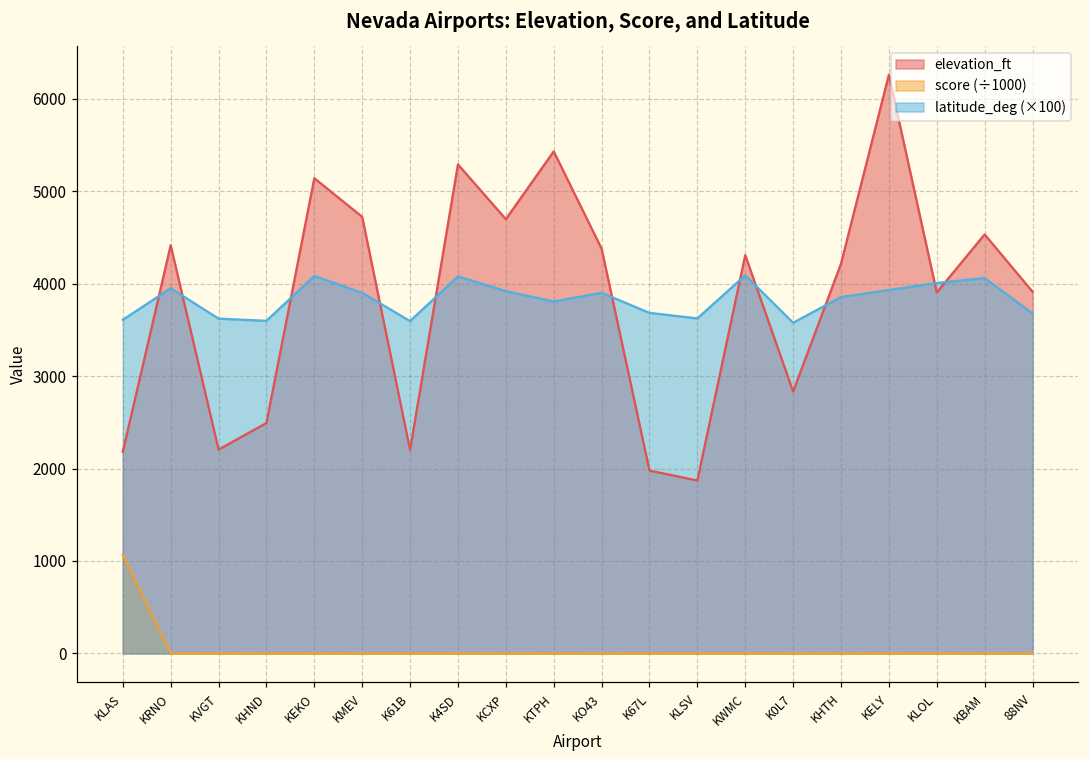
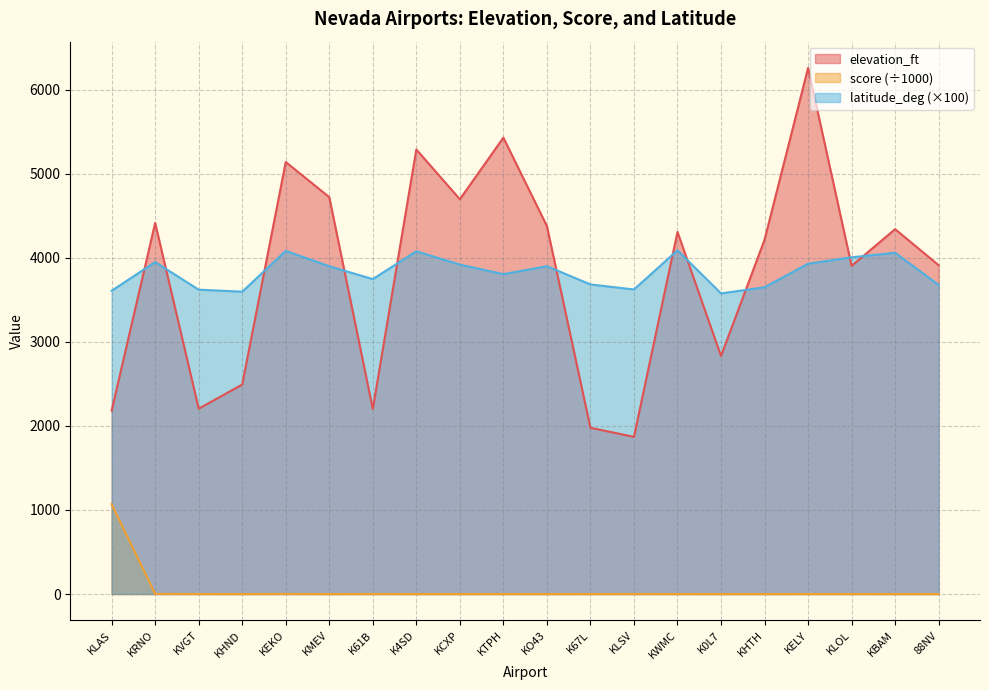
latitude_deg (×100), K61B: 3600 -> 3700
latitude_deg (×100), KHTH: 3900 -> 3600
elevation_ft, KBAM: 4500 -> 4300
